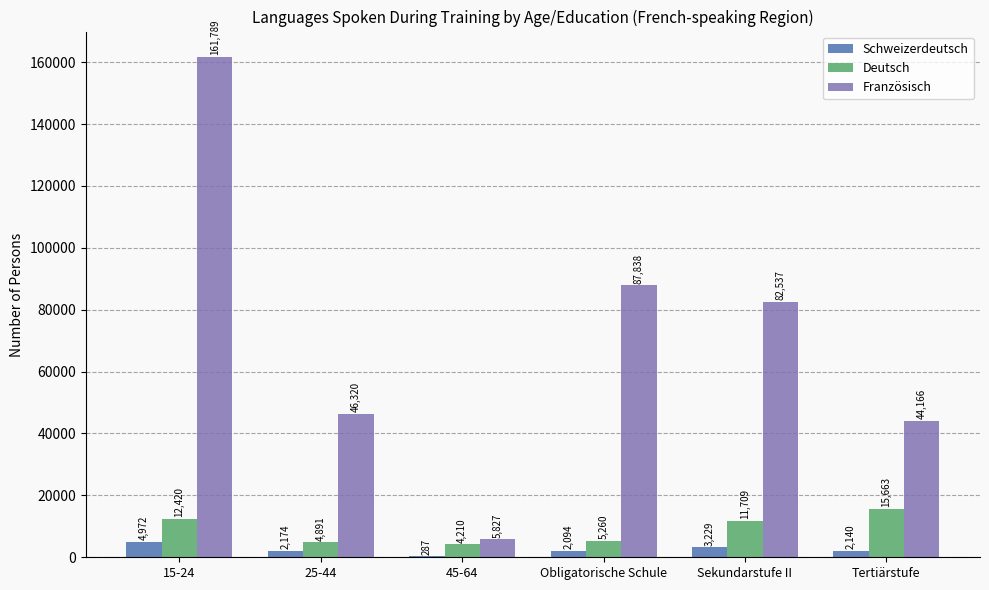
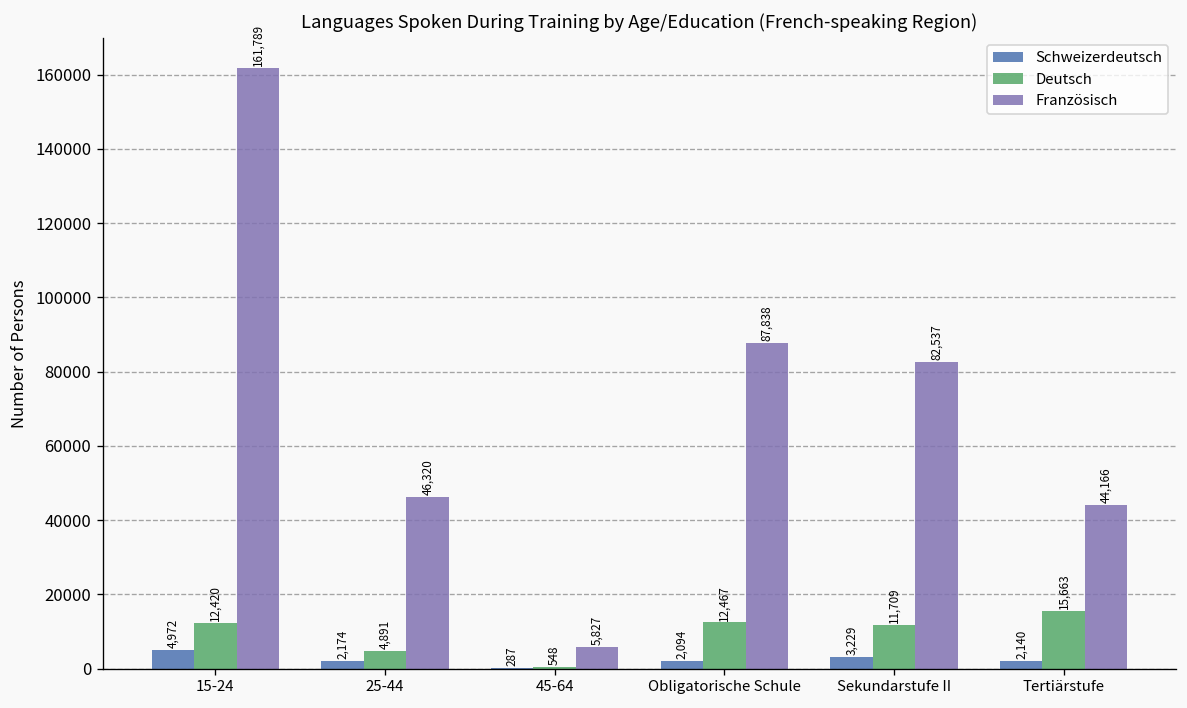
Deutsch, 45-64: 4,210 -> 548
Deutsch, Obligatorische Schule: 5,260 -> 12,467
